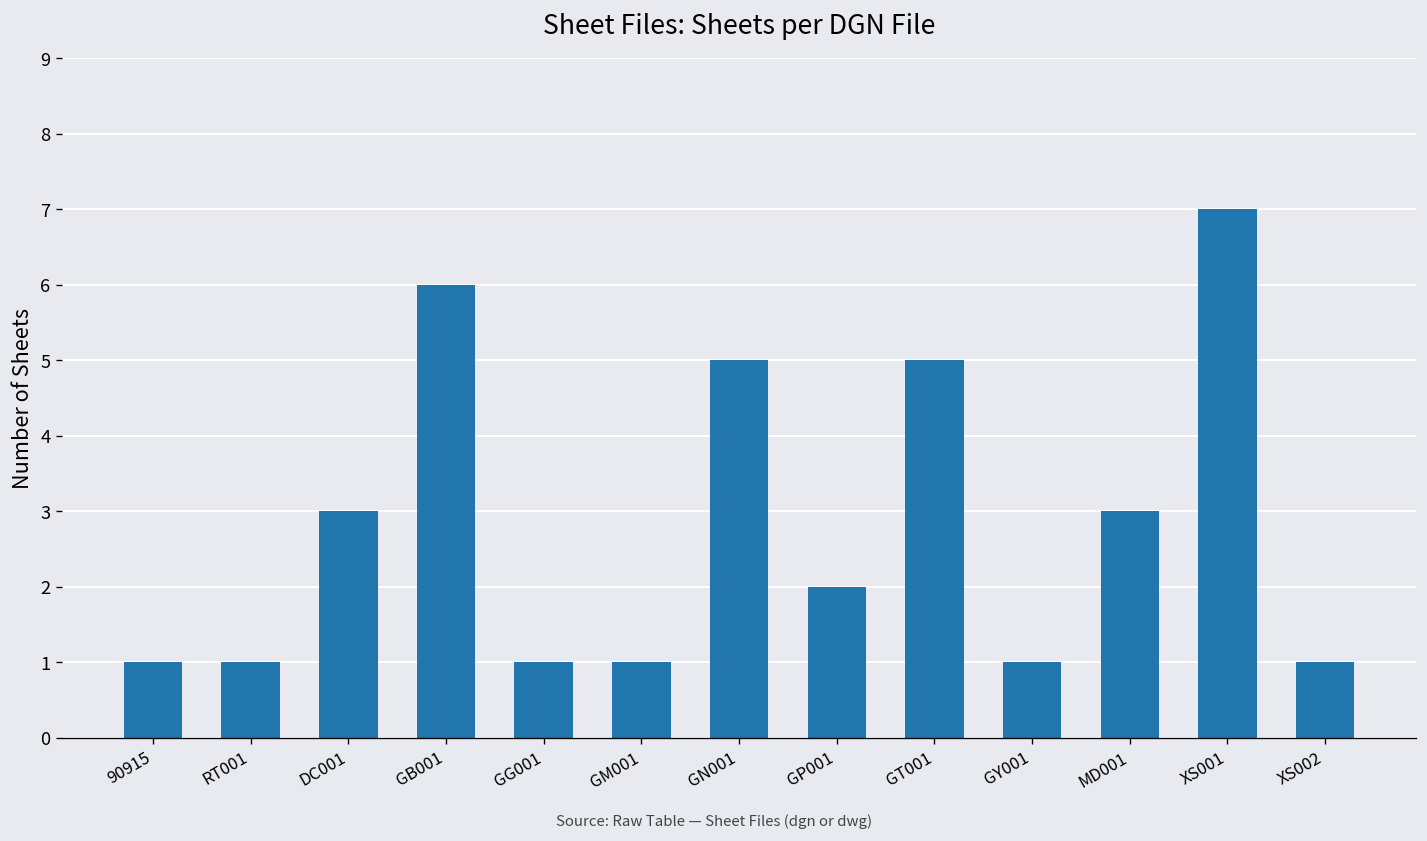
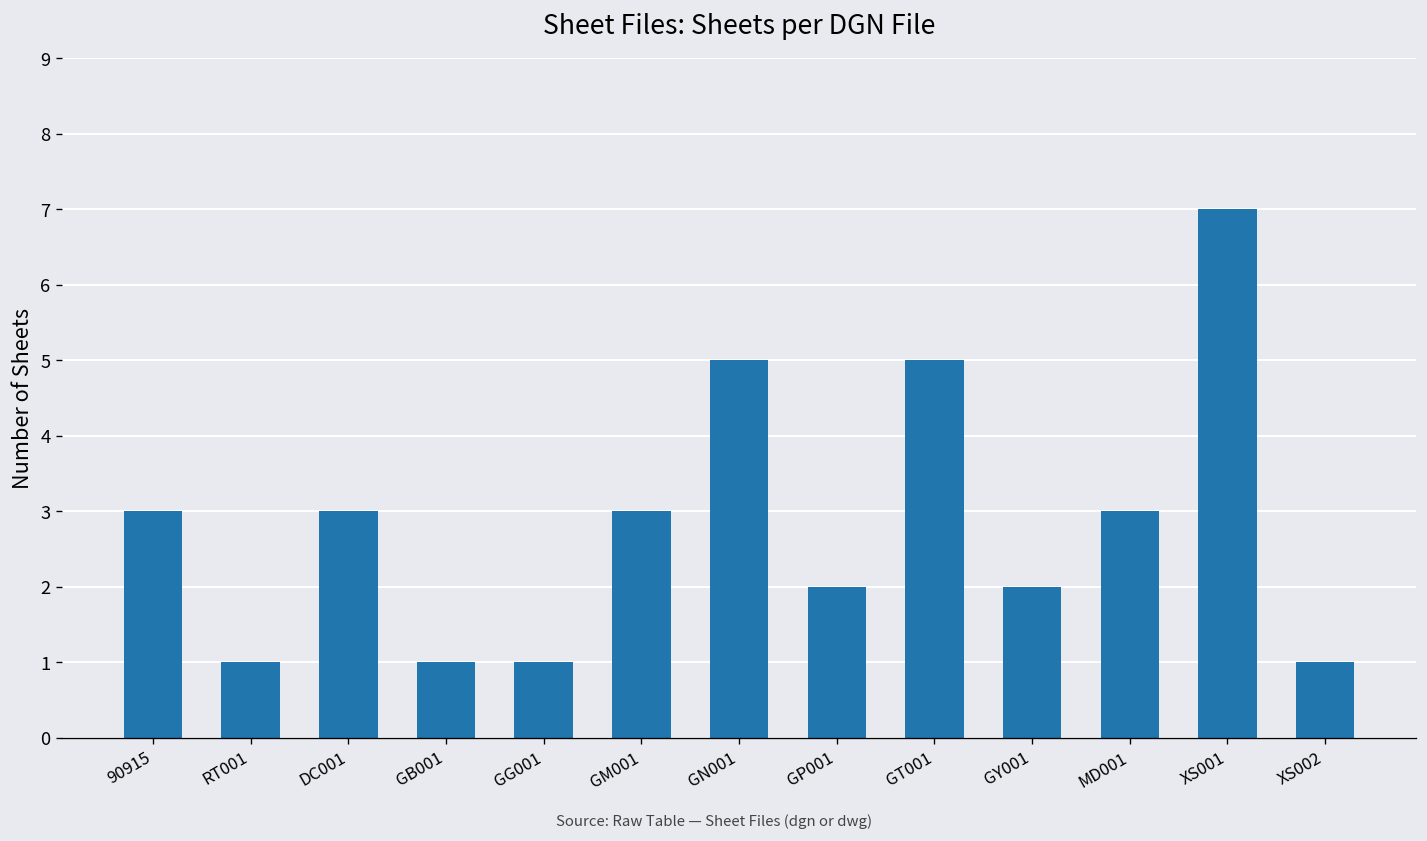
90915: 1 -> 3
GB001: 6 -> 1
GM001: 1 -> 3
GY001: 1 -> 2
